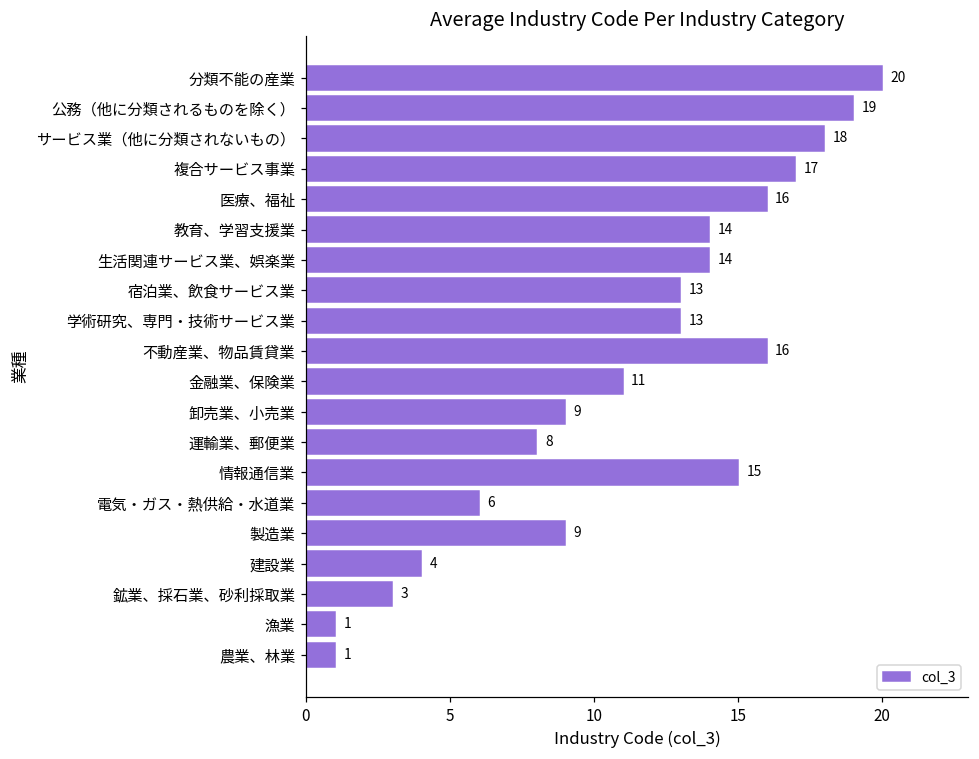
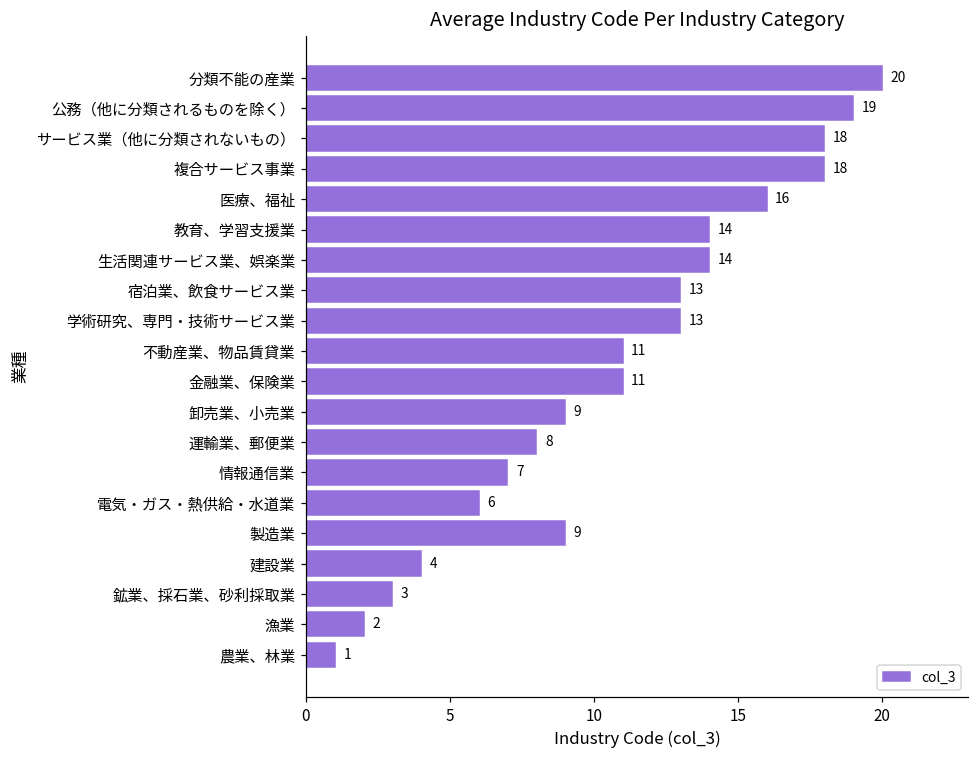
複合サービス事業: 17 -> 18
不動産業、物品賃貸業: 16 -> 11
情報通信業: 15 -> 7
漁業: 1 -> 2
